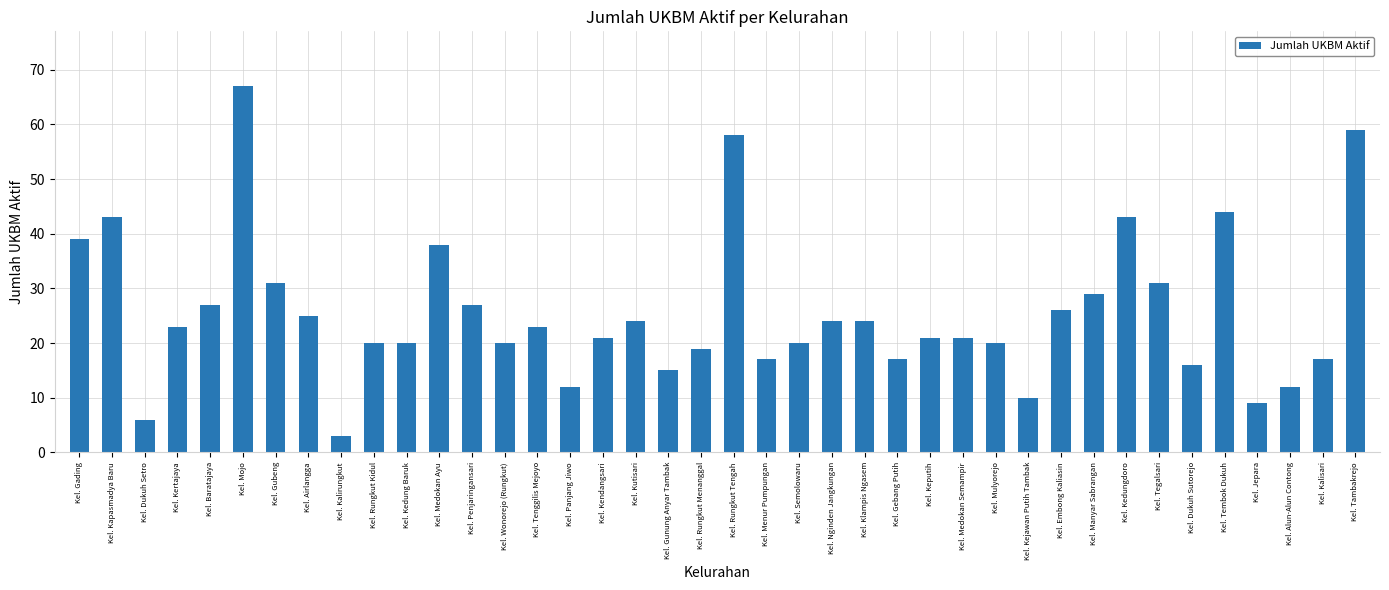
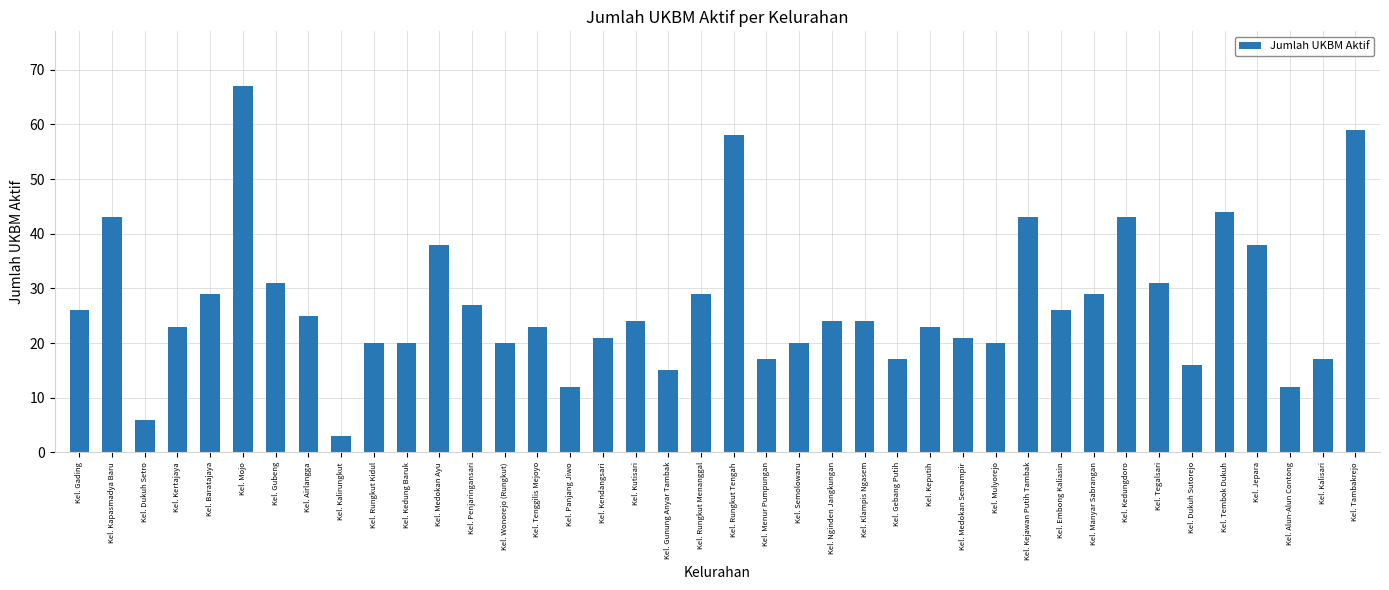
Kel. Gading: 39 -> 26
Kel. Baratajaya: 27 -> 29
Kel. Rungkut Menanggal: 19 -> 29
Kel. Keputih: 21 -> 23
Kel. Kejawan Putih Tambak: 10 -> 43
Kel. Jepara: 9 -> 38
